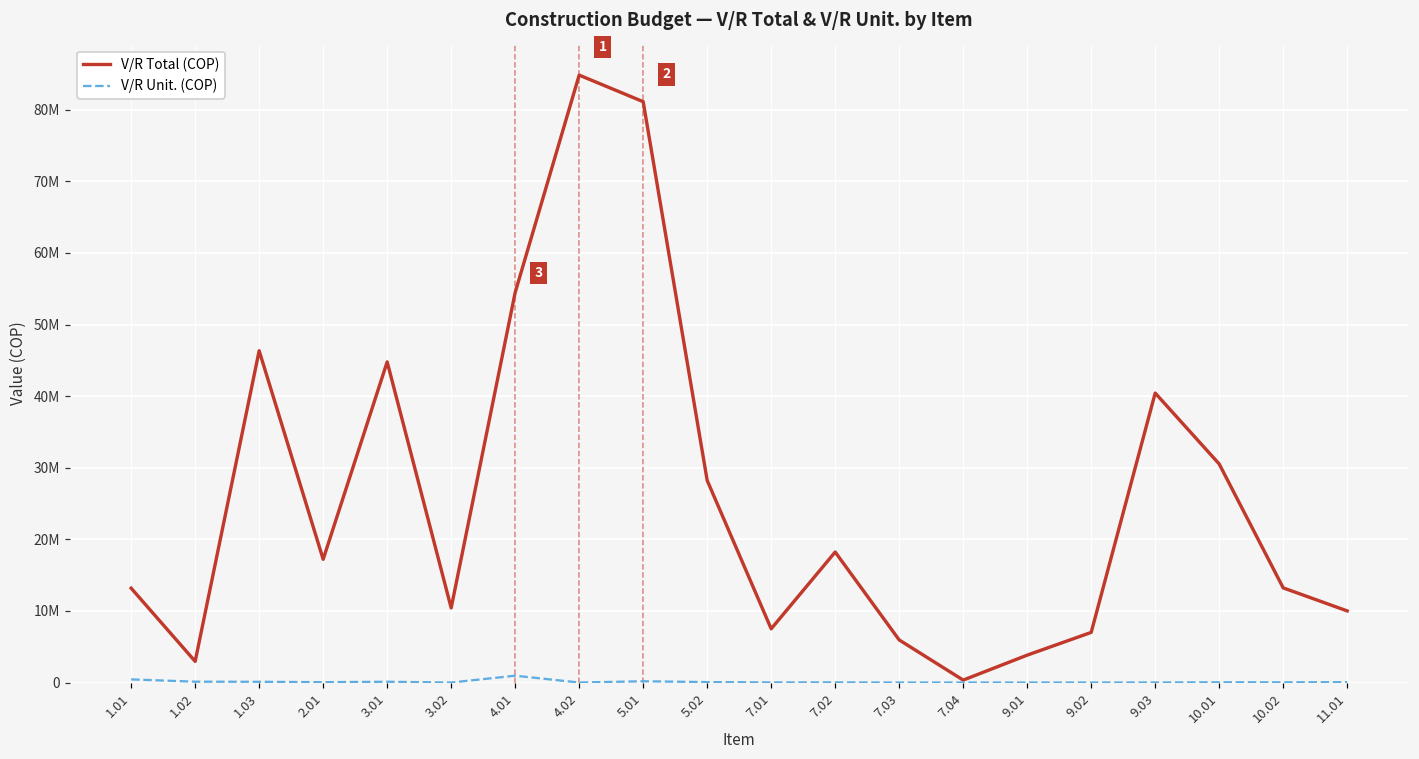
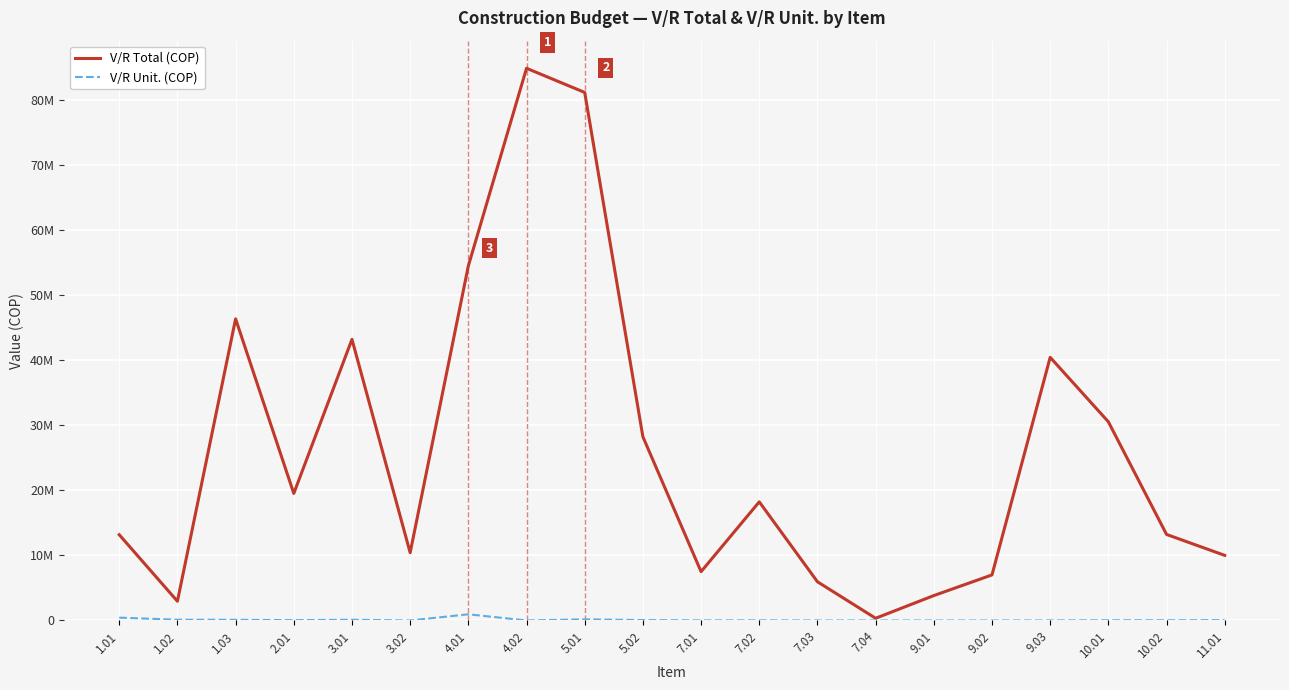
V/R Total (COP), 2.01: 17000000 -> 20000000
V/R Total (COP), 3.01: 45000000 -> 43000000
